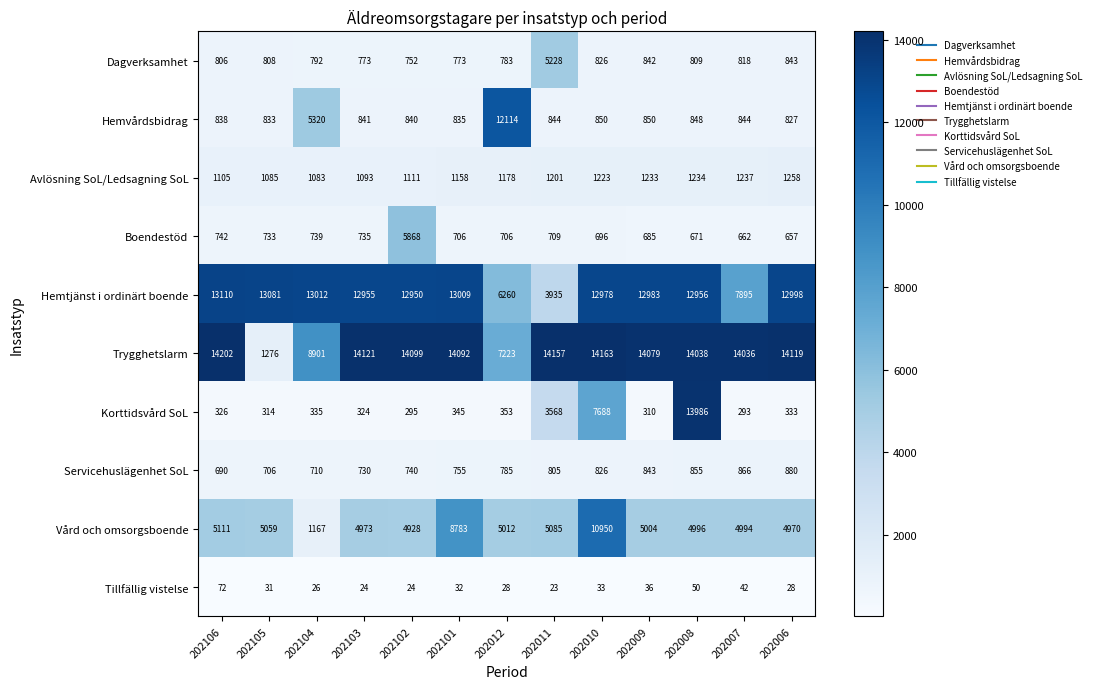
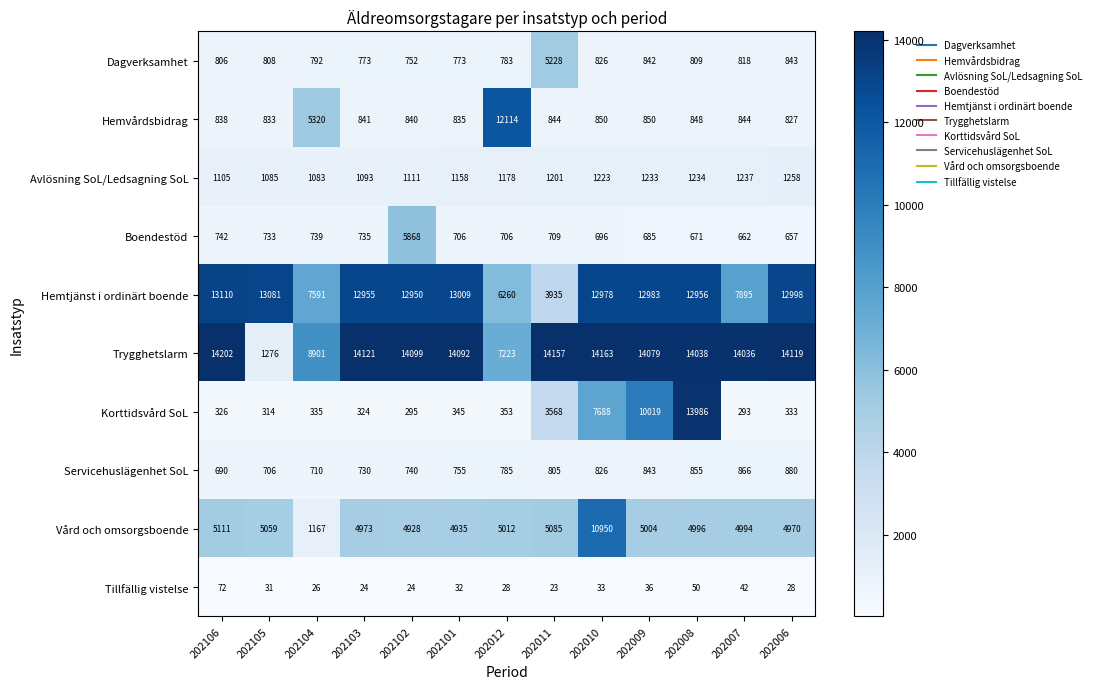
Hemtjänst i ordinärt boende, 202104: 13012 -> 7591
Korttidsvård SoL, 202009: 310 -> 10019
Vård och omsorgsboende, 202101: 8783 -> 4935
